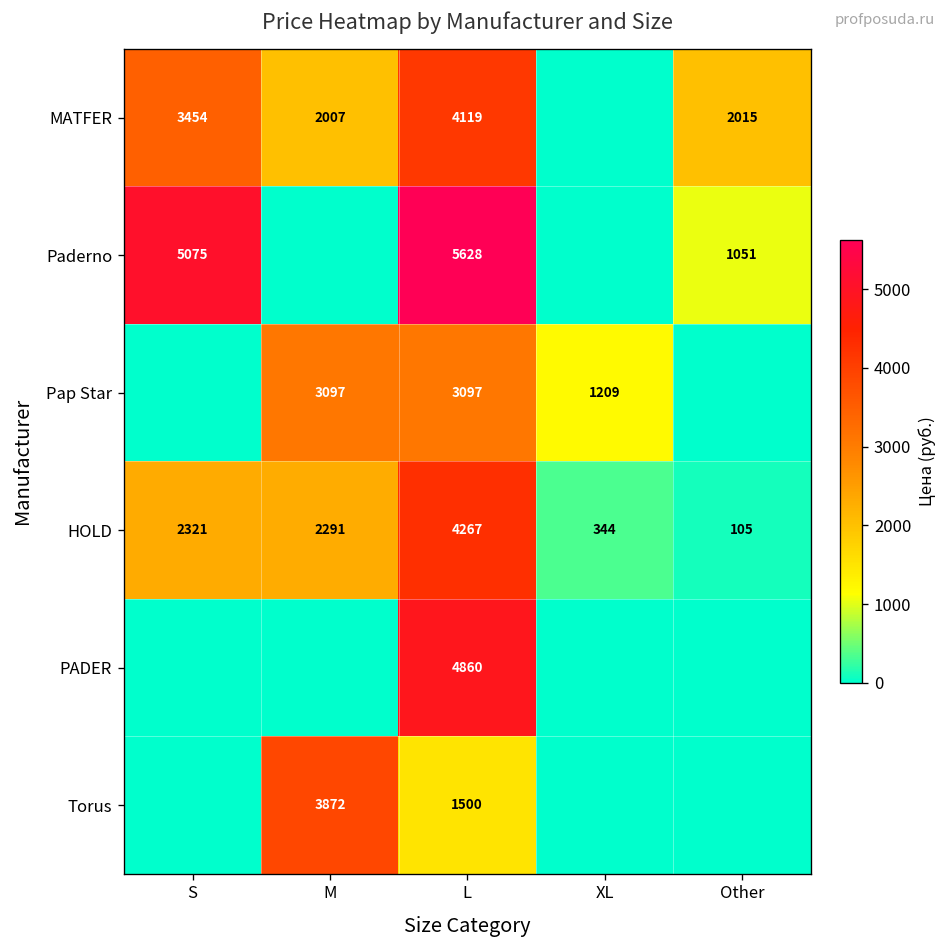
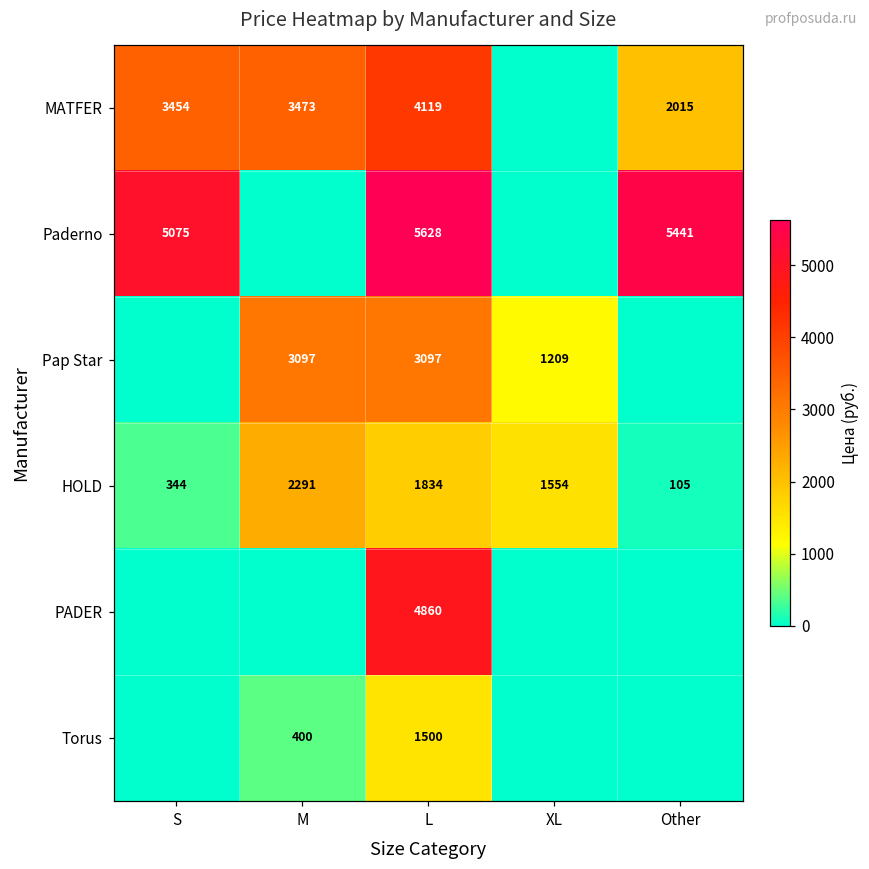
MATFER, M: 2007 -> 3473
Paderno, Other: 1051 -> 5441
HOLD, S: 2321 -> 344
HOLD, L: 4267 -> 1834
HOLD, XL: 344 -> 1554
Torus, M: 3872 -> 400
